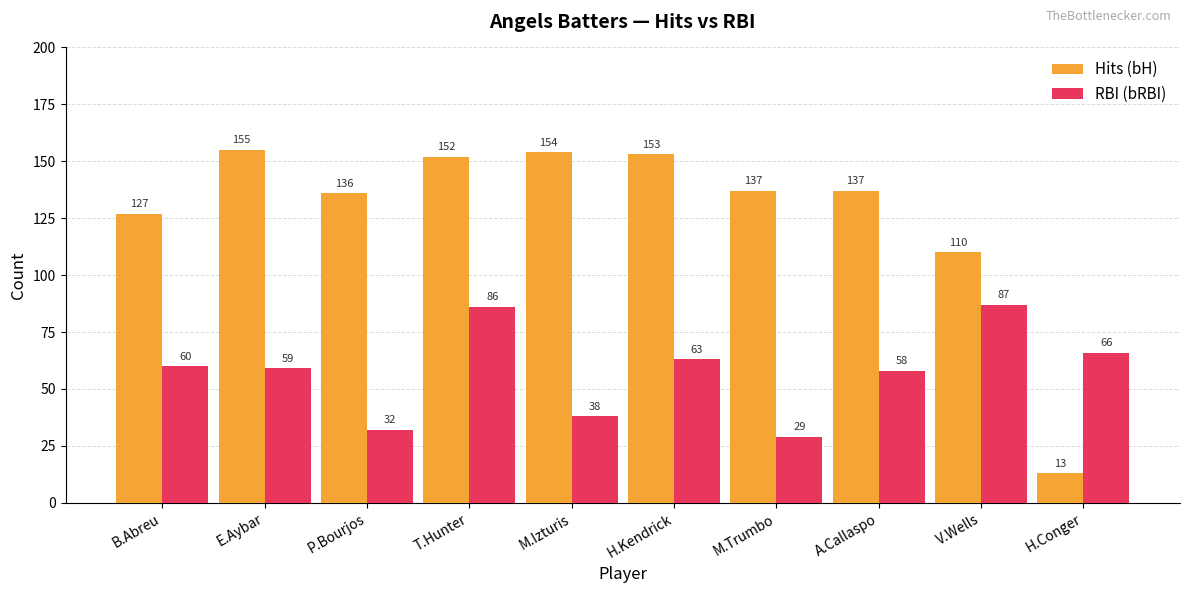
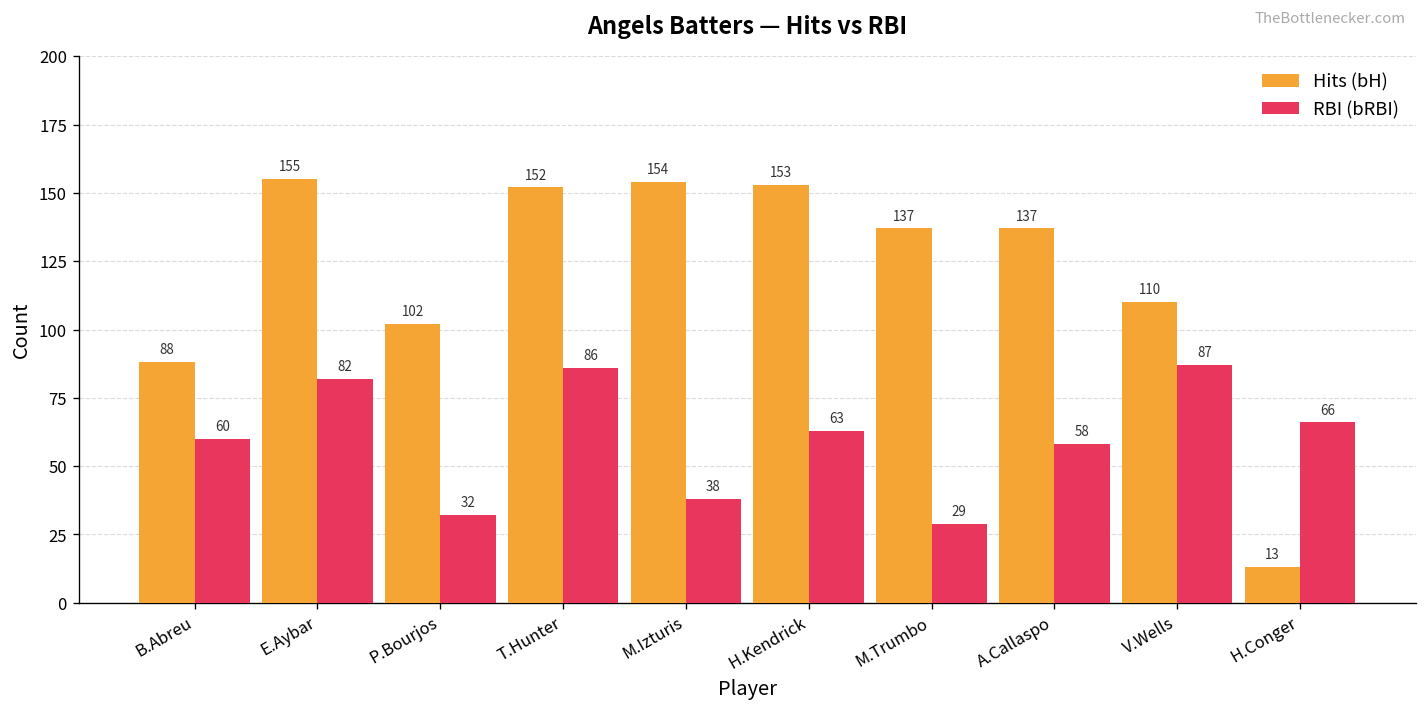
Hits (bH), B.Abreu: 127 -> 88
RBI (bRBI), E.Aybar: 59 -> 82
Hits (bH), P.Bourjos: 136 -> 102
